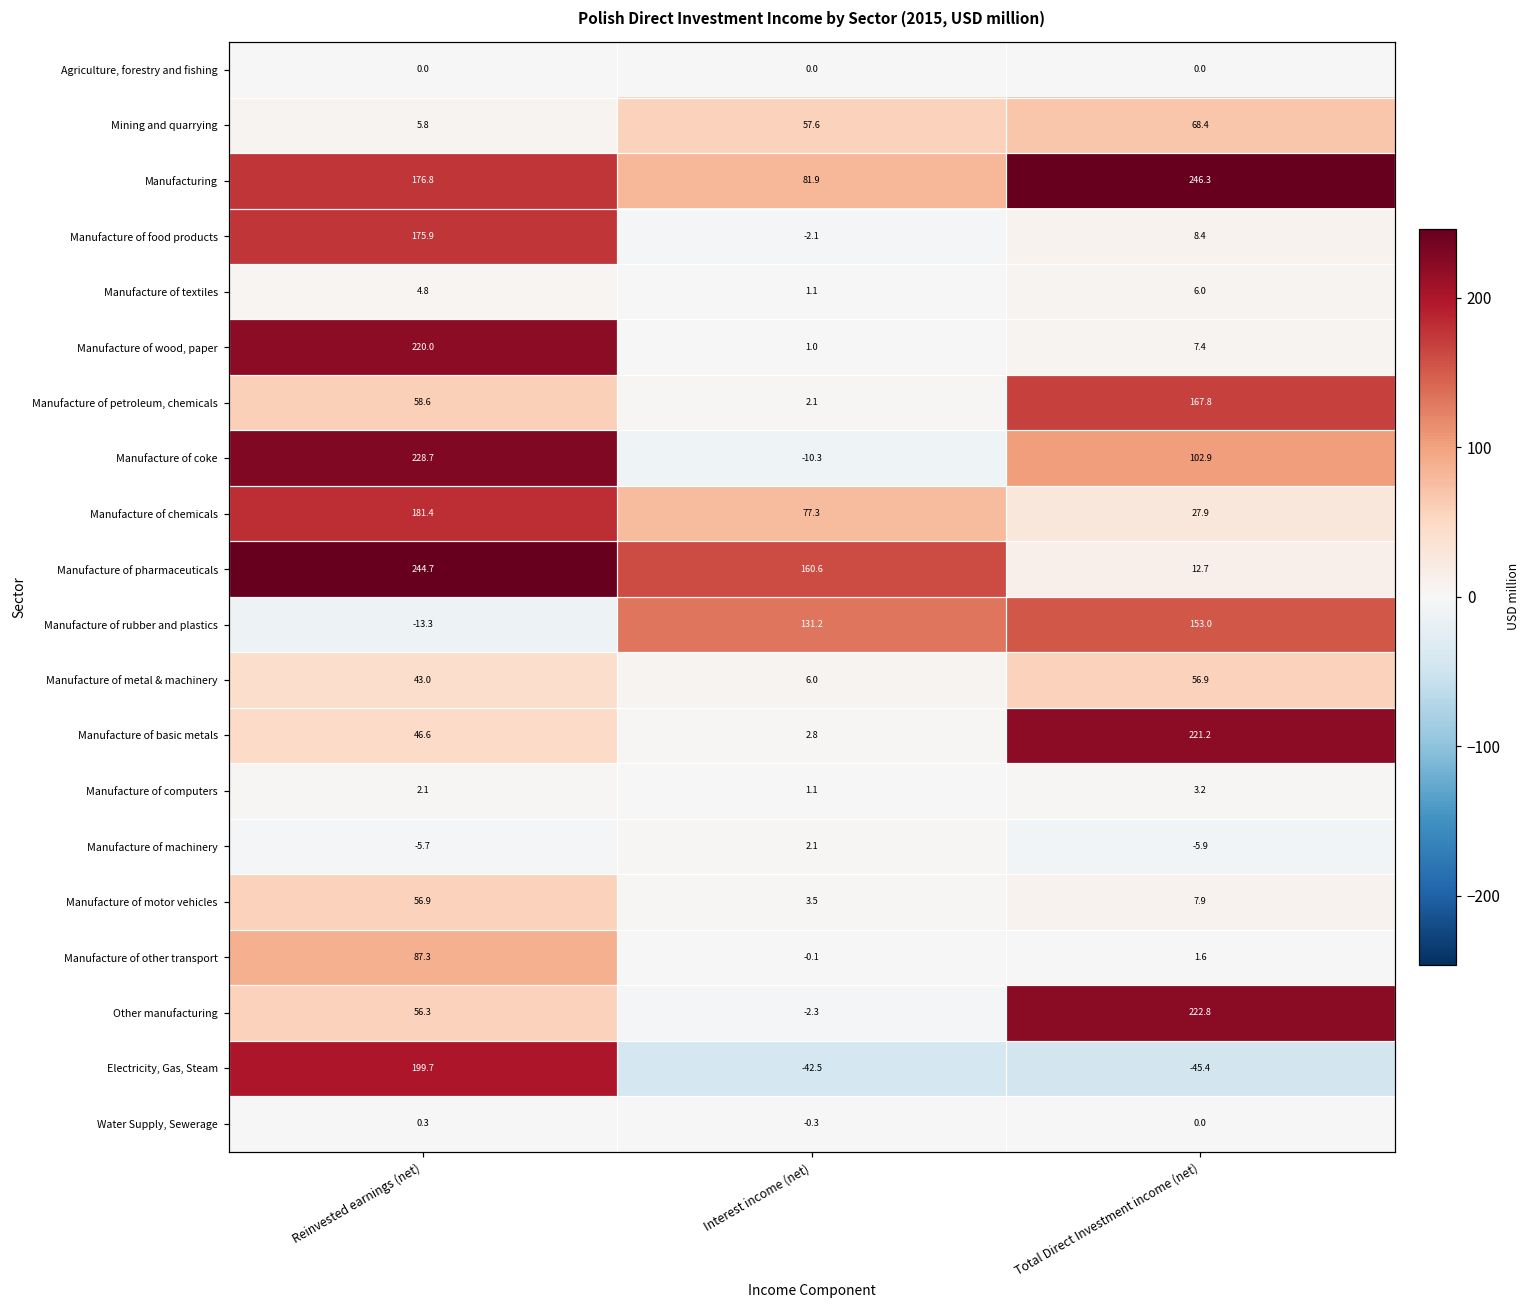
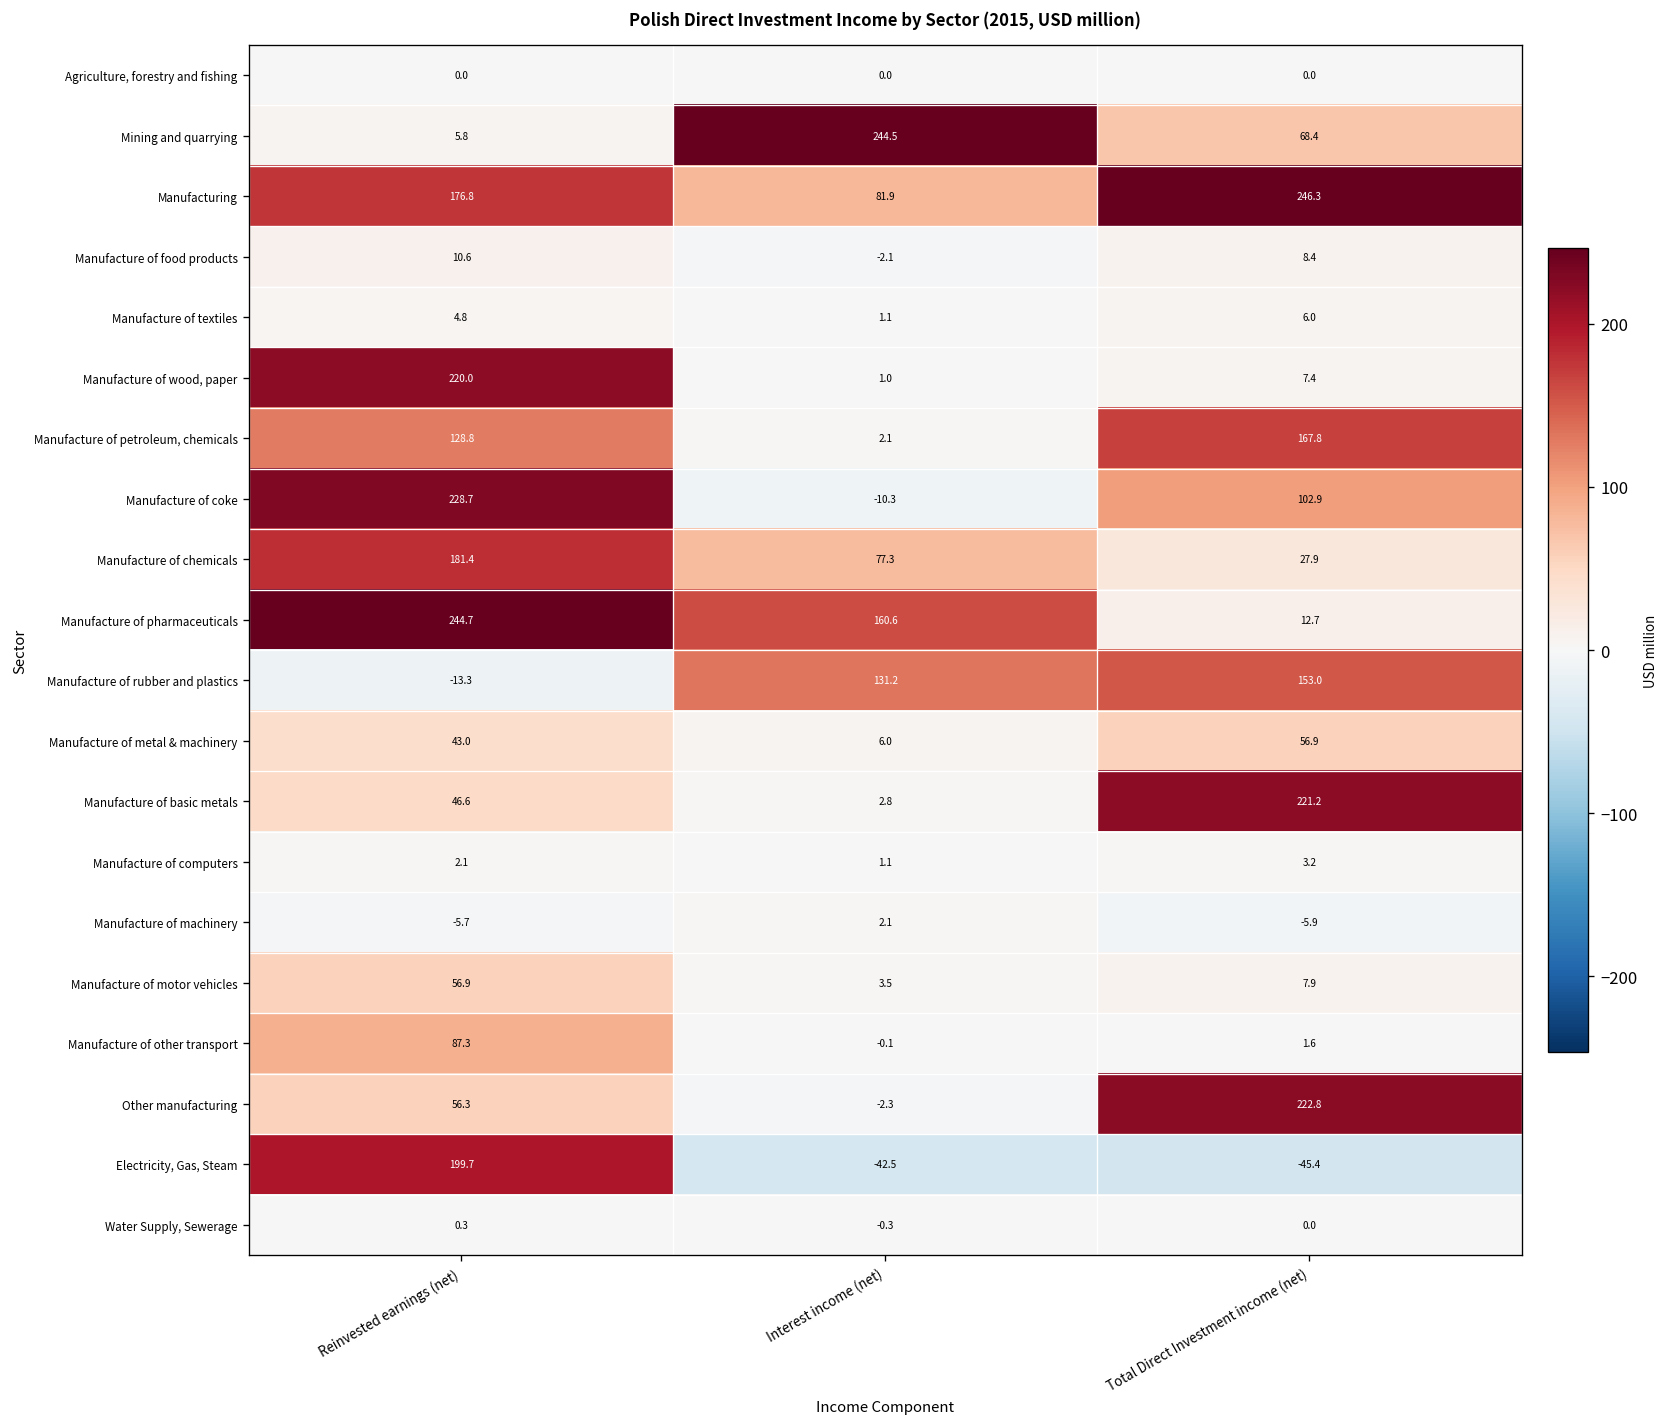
Mining and quarrying, Interest income (net): 57.6 -> 244.5
Manufacture of food products, Reinvested earnings (net): 175.9 -> 10.6
Manufacture of petroleum, chemicals, Reinvested earnings (net): 58.6 -> 128.8
